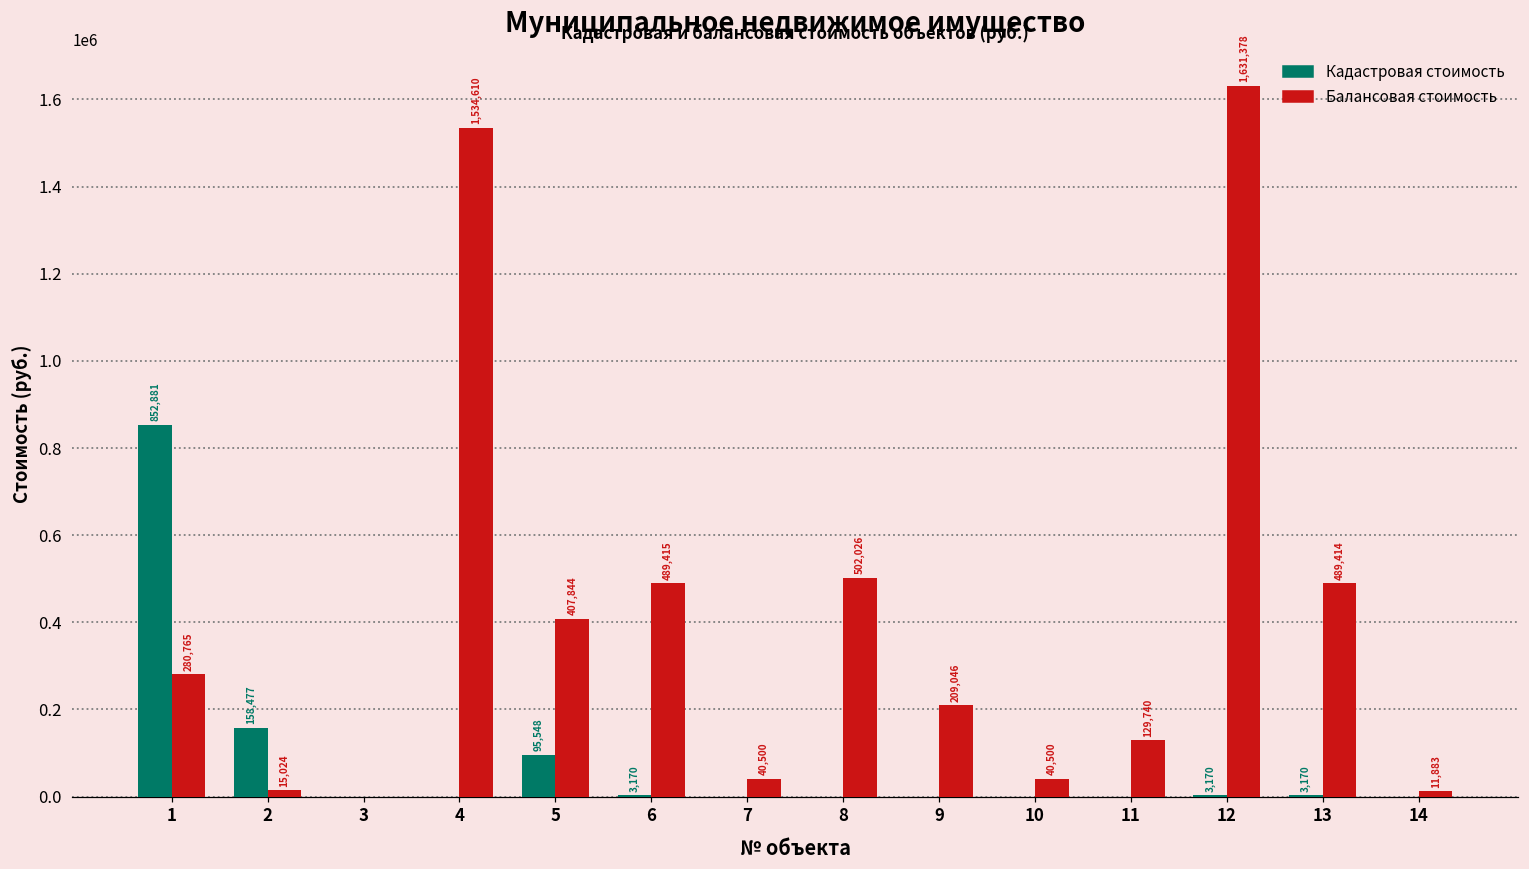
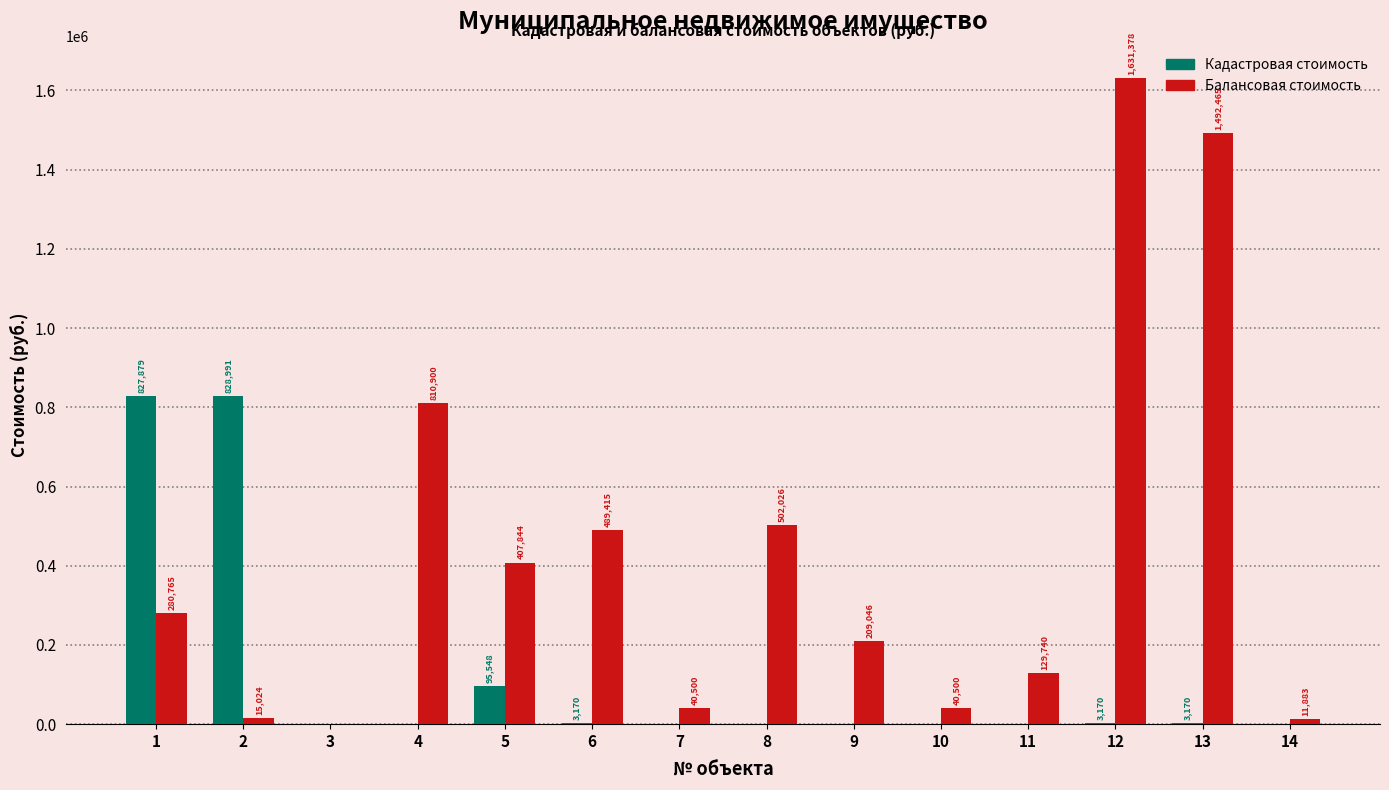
Кадастровая стоимость, 1: 852,881 -> 827,879
Кадастровая стоимость, 2: 158,477 -> 828,991
Балансовая стоимость, 4: 1,534,610 -> 810,900
Балансовая стоимость, 13: 489,414 -> 1,492,465
